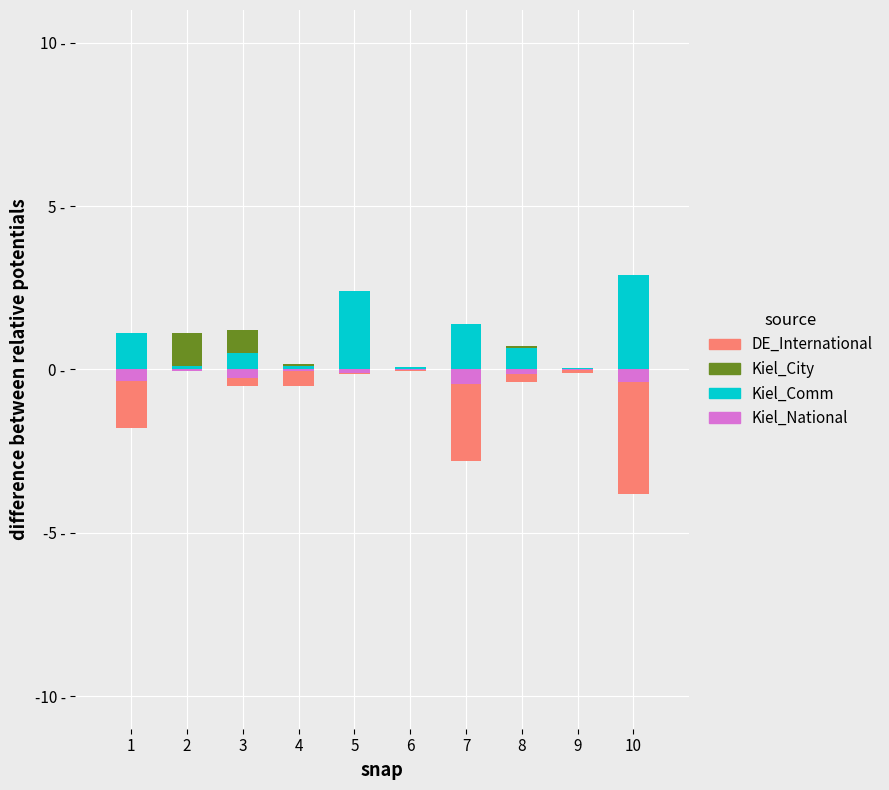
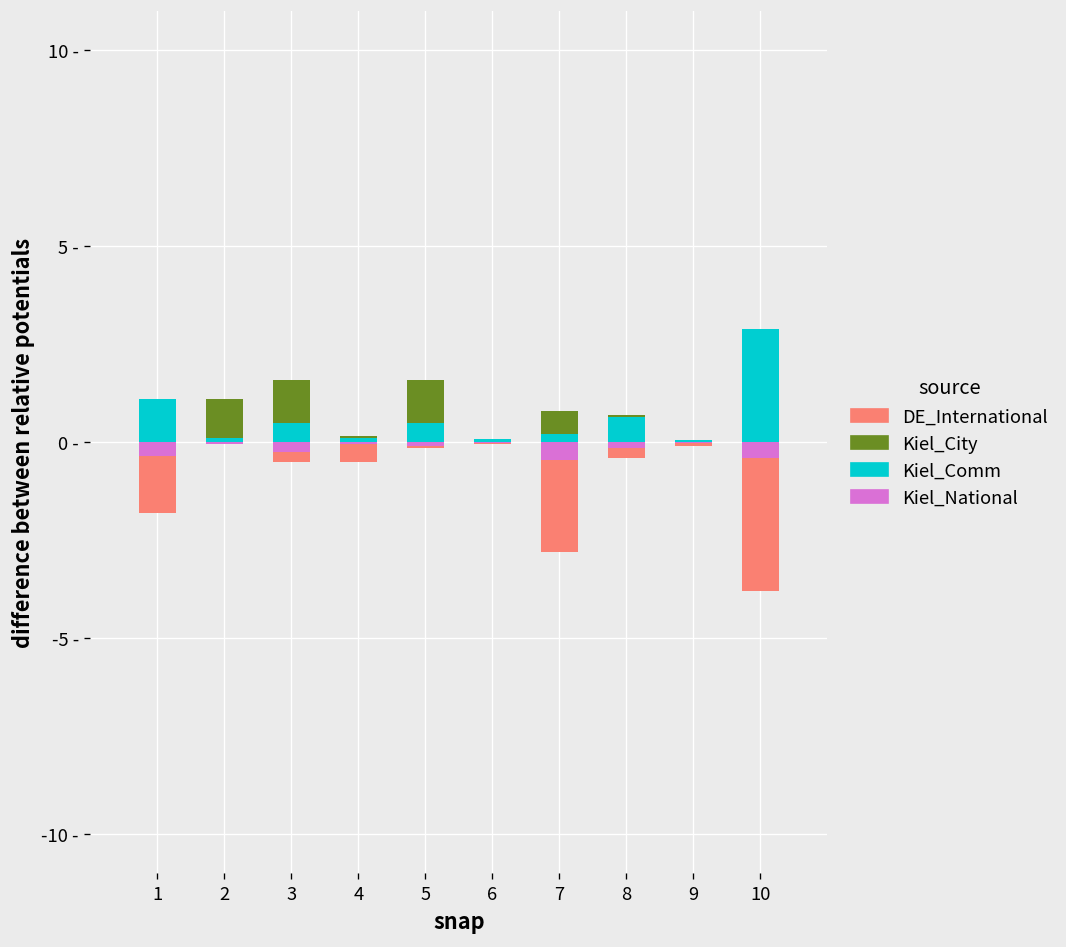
Kiel_City, 3: 1.2 - -> 1.6 -
Kiel_Comm, 5: 2.4 - -> 0.5 -
Kiel_Comm, 7: 1.4 - -> 0.2 -
